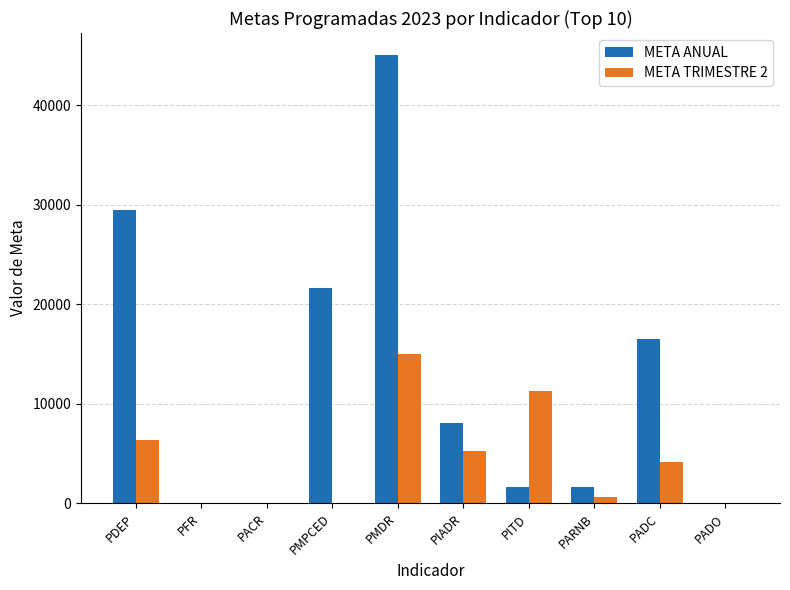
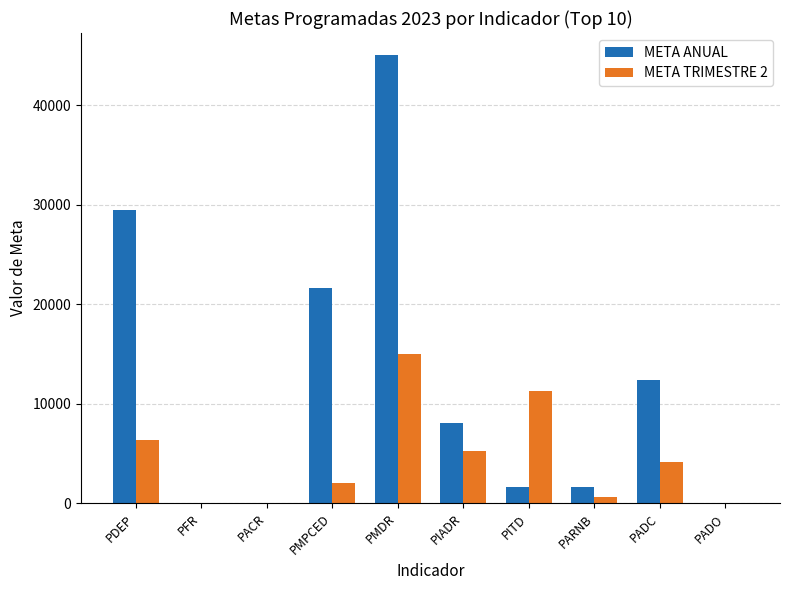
META TRIMESTRE 2, PMPCED: 0 -> 2000
META ANUAL, PADC: 17000 -> 12000
